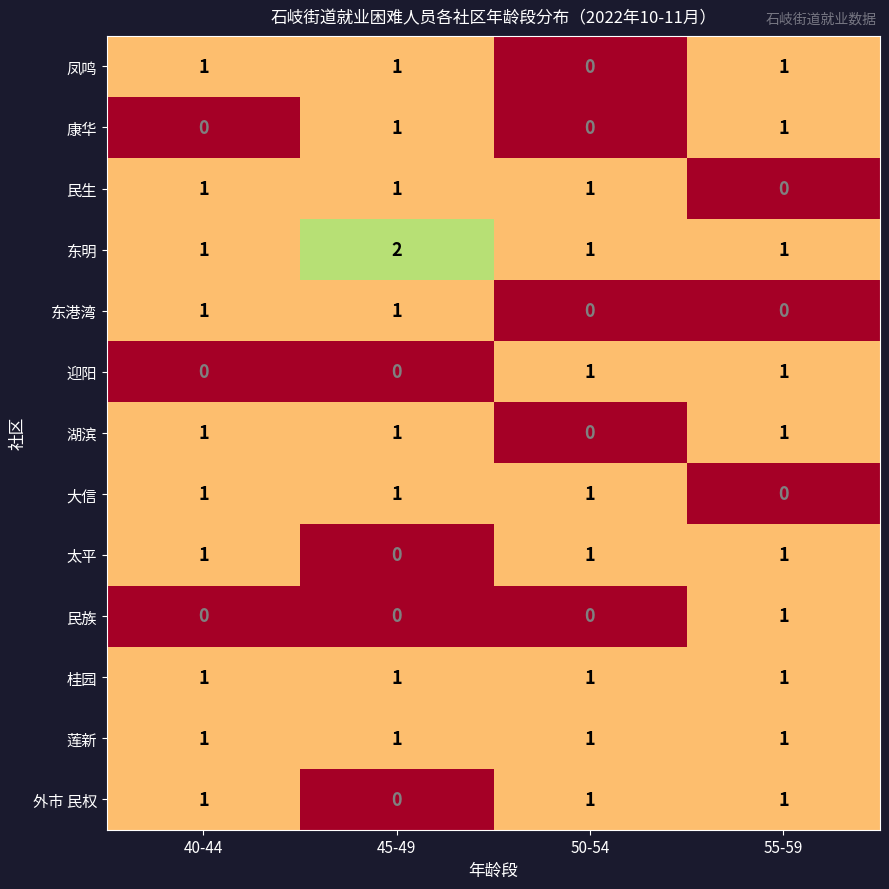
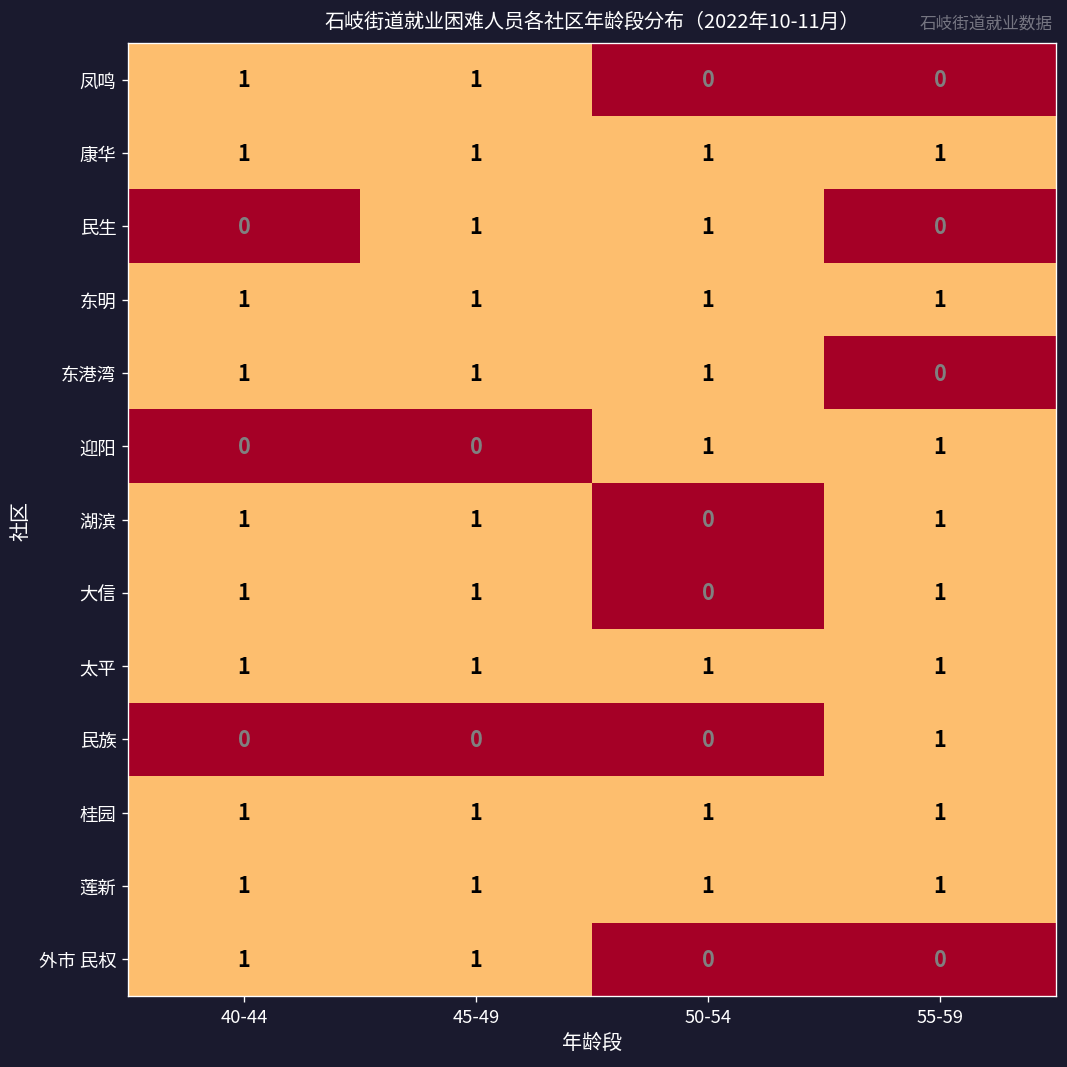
凤鸣, 55-59: 1 -> 0
康华, 40-44: 0 -> 1
康华, 50-54: 0 -> 1
民生, 40-44: 1 -> 0
东明, 45-49: 2 -> 1
东港湾, 50-54: 0 -> 1
大信, 50-54: 1 -> 0
大信, 55-59: 0 -> 1
太平, 45-49: 0 -> 1
外市 民权, 45-49: 0 -> 1
外市 民权, 50-54: 1 -> 0
外市 民权, 55-59: 1 -> 0
